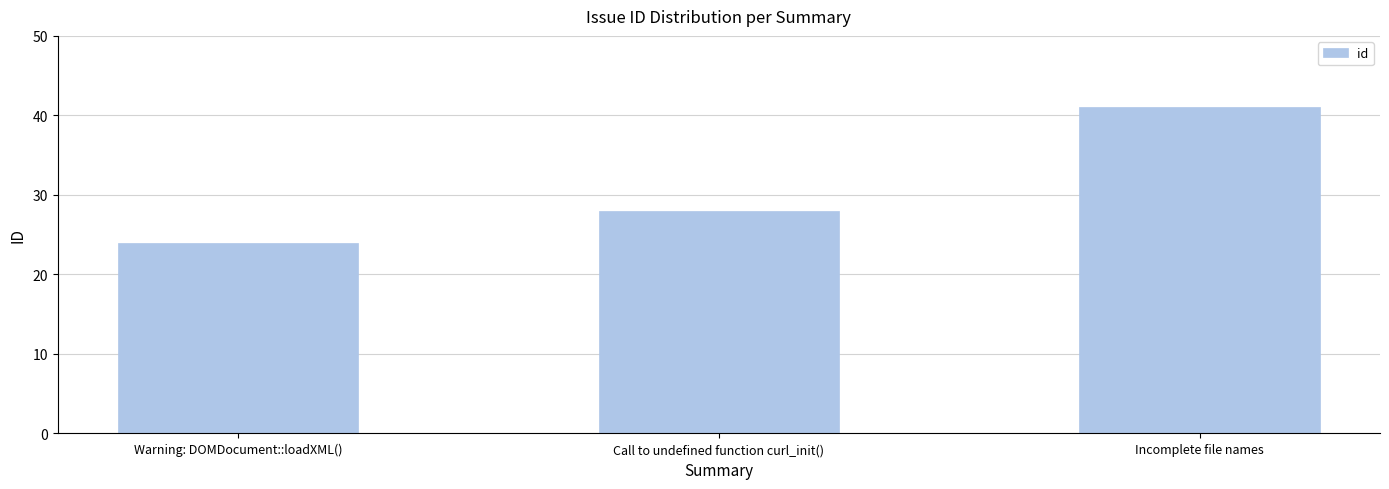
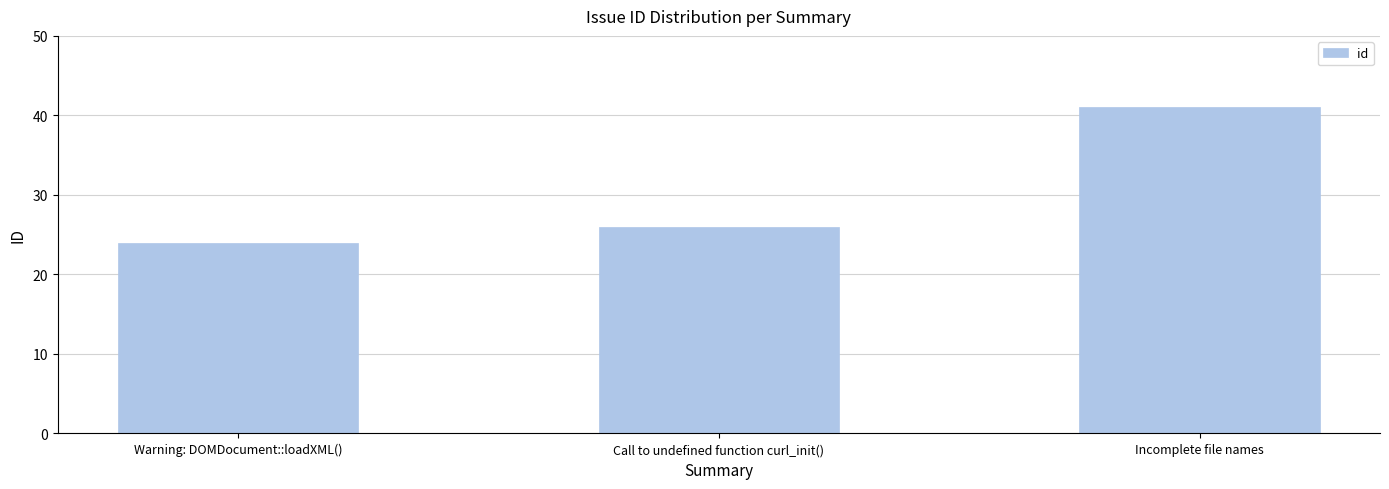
Call to undefined function curl_init(): 28 -> 26
